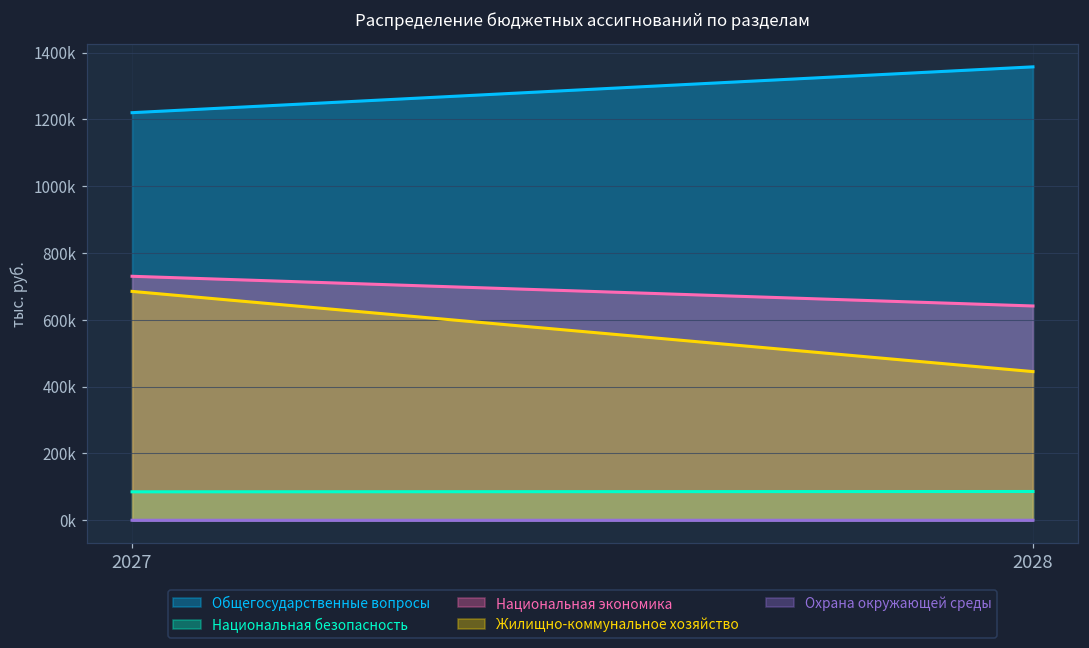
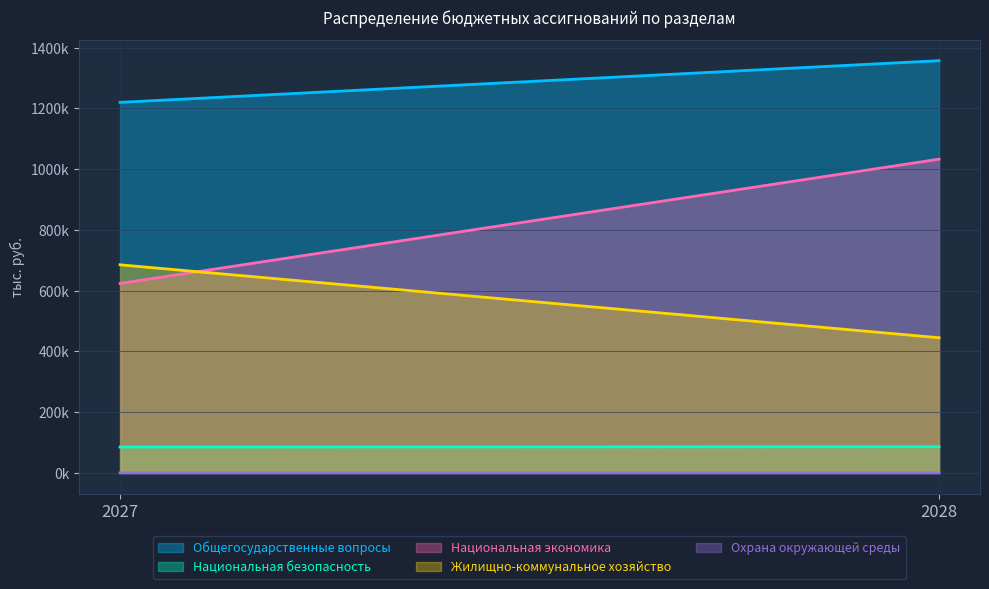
Национальная экономика, 2027: 730000 -> 620000
Национальная экономика, 2028: 640000 -> 1030000
